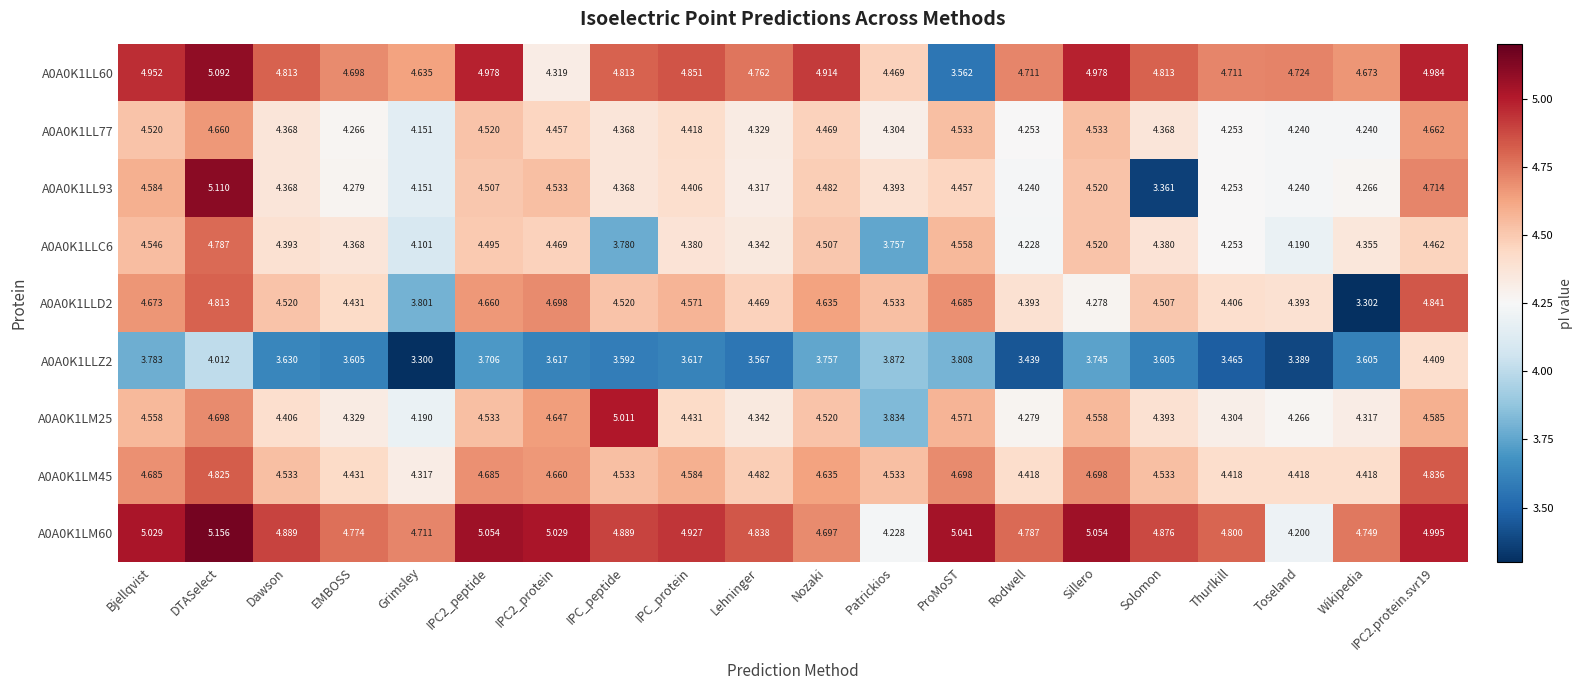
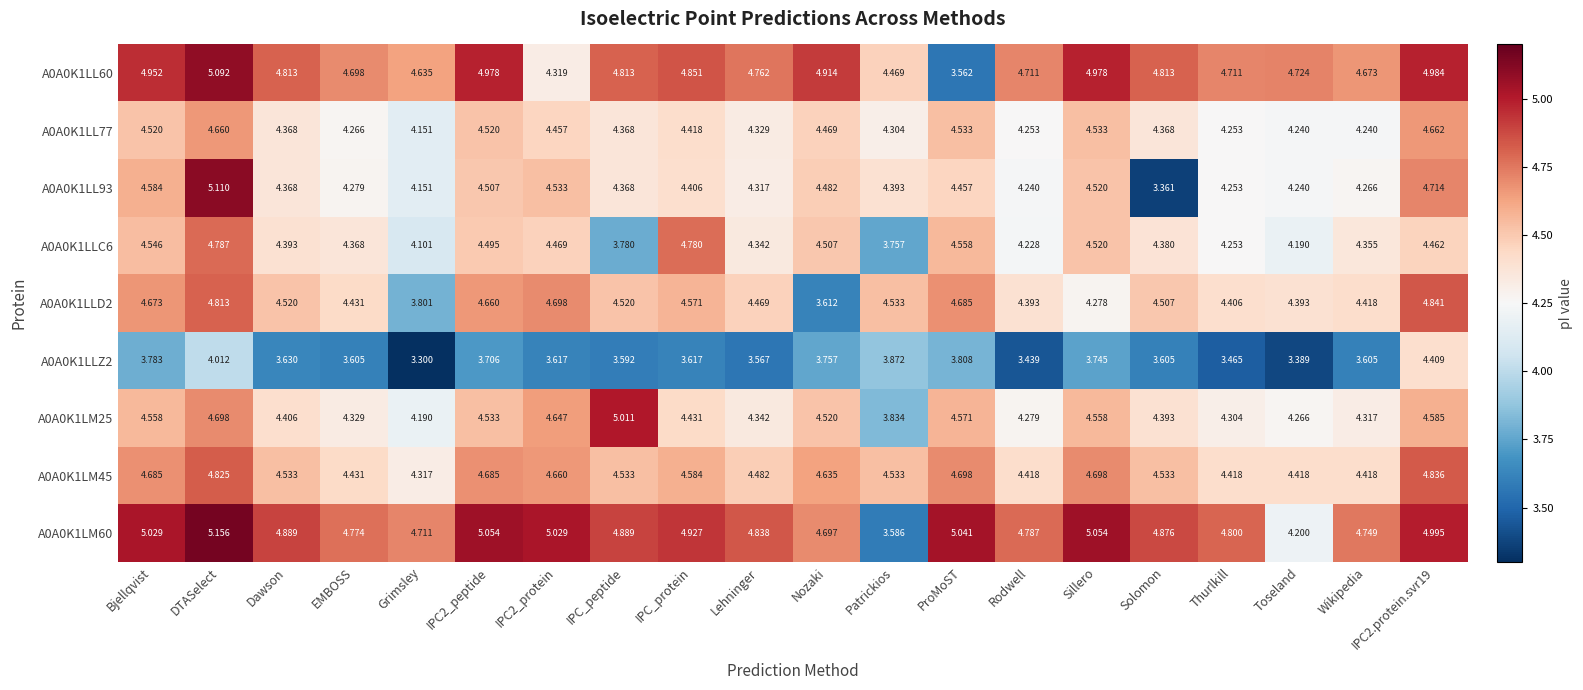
A0A0K1LLC6, IPC_protein: 4.380 -> 4.780
A0A0K1LLD2, Nozaki: 4.635 -> 3.612
A0A0K1LLD2, Wikipedia: 3.302 -> 4.418
A0A0K1LM60, Patrickios: 4.228 -> 3.586
